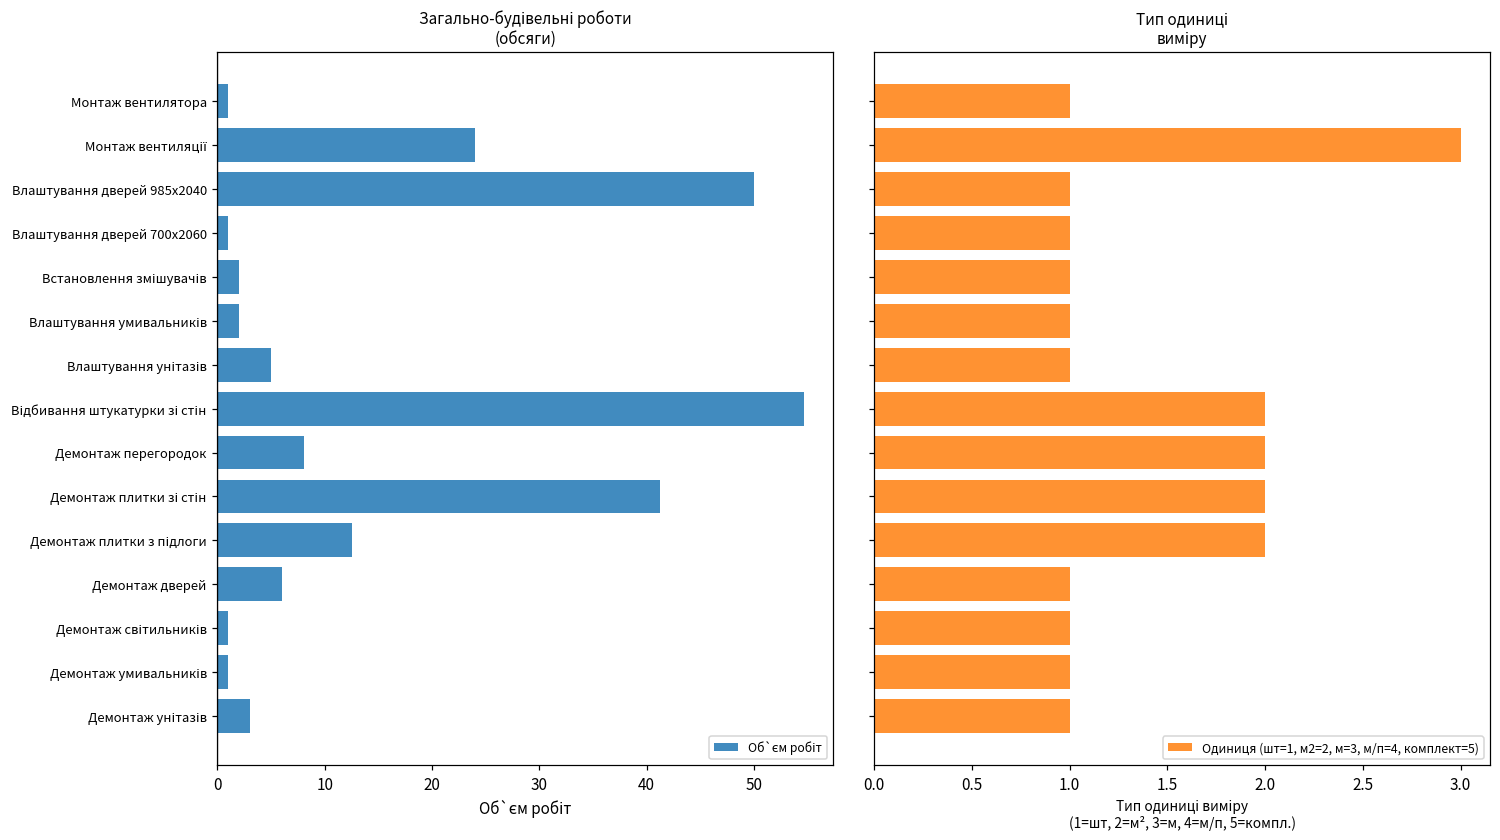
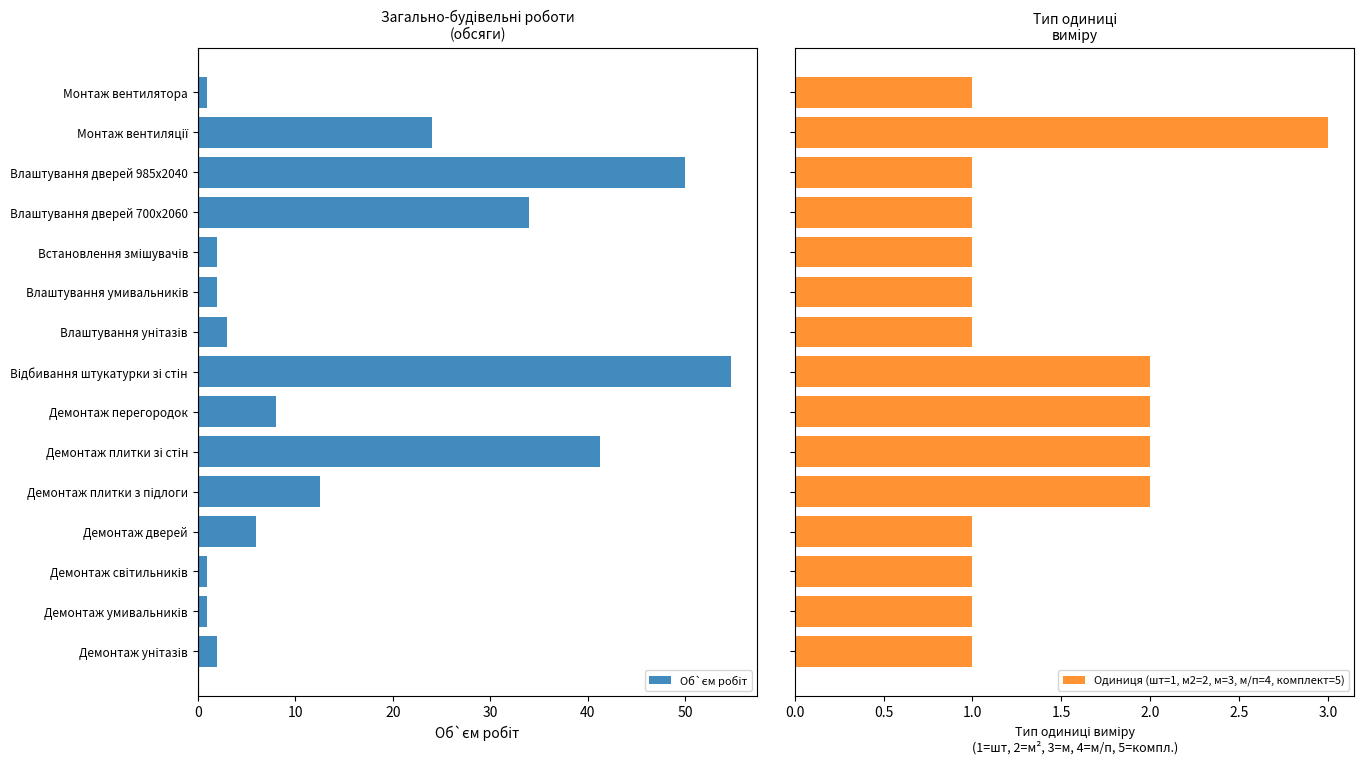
Загально-будівельні роботи (обсяги), Влаштування дверей 700х2060: 1 -> 34
Загально-будівельні роботи (обсяги), Влаштування унітазів: 5 -> 3
Загально-будівельні роботи (обсяги), Демонтаж унітазів: 3 -> 2
